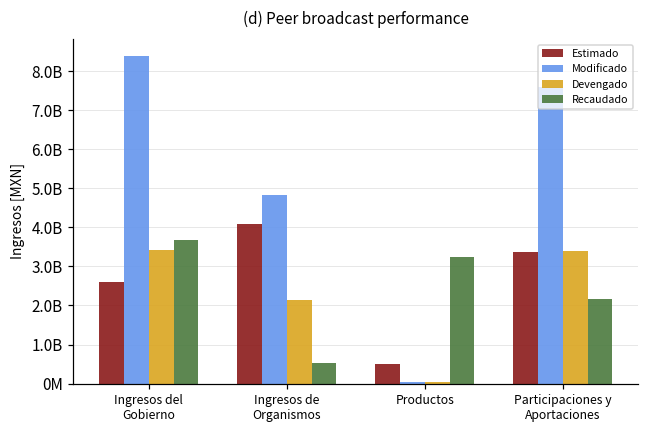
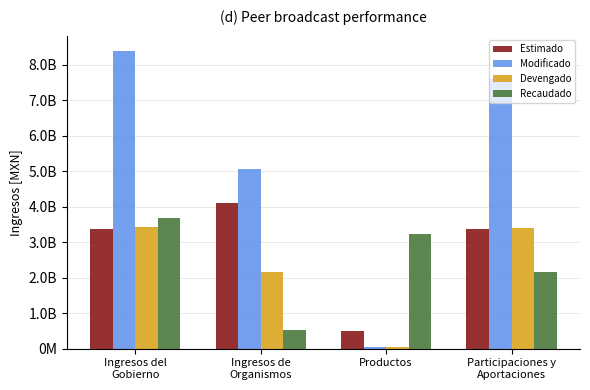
Estimado, Ingresos del Gobierno: 2600000000 -> 3400000000
Modificado, Ingresos de Organismos: 4800000000 -> 5100000000
